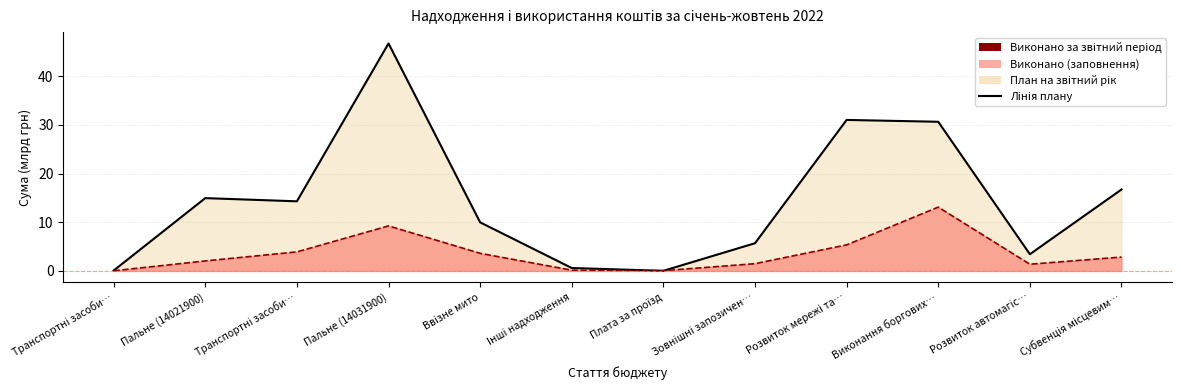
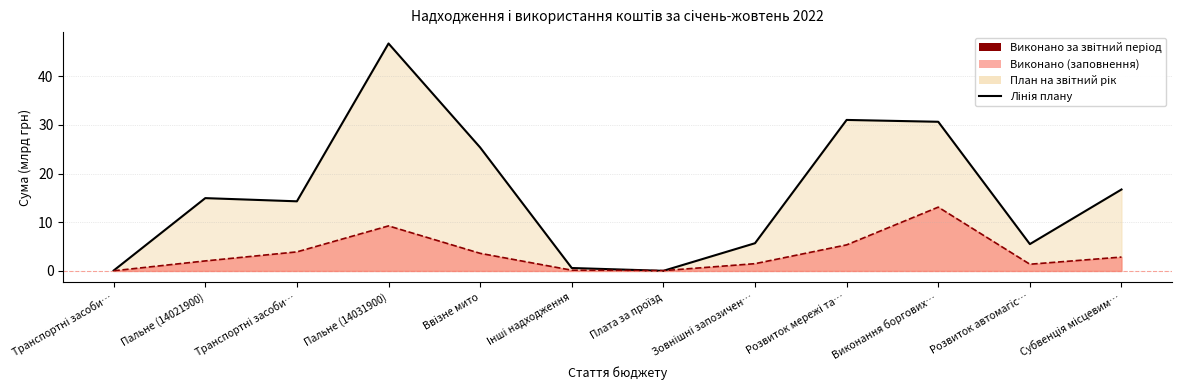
План на звітний рік, Ввізне мито: 10 -> 25
План на звітний рік, Розвиток автомагіс…: 3 -> 6
